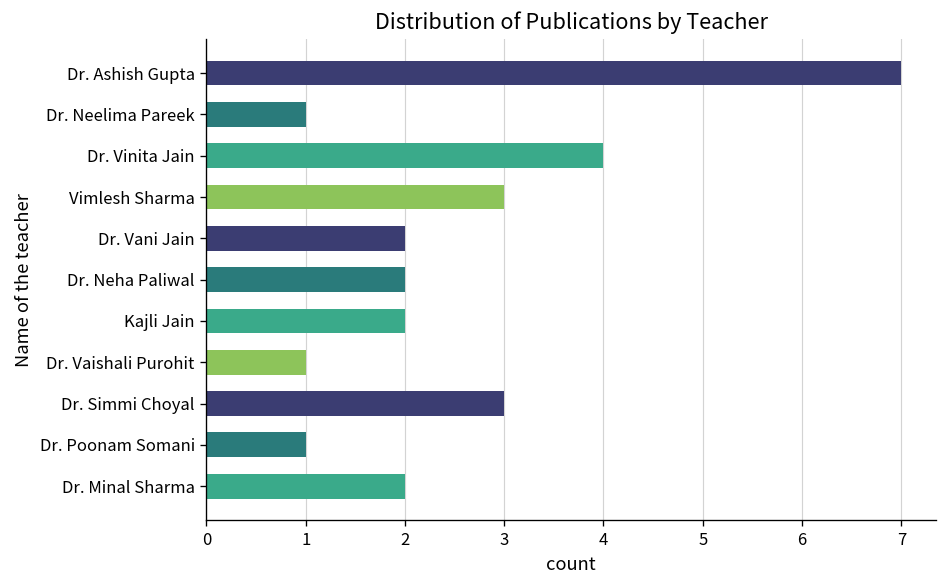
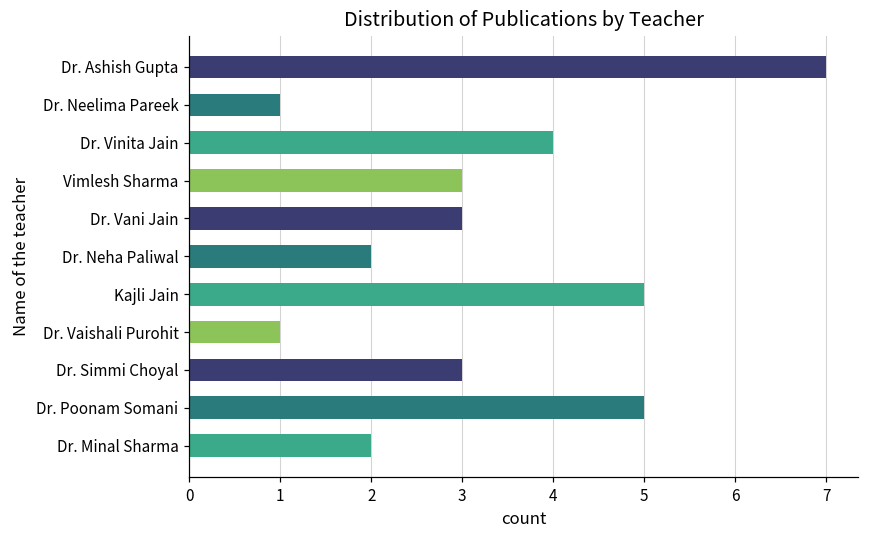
Dr. Vani Jain: 2 -> 3
Kajli Jain: 2 -> 5
Dr. Poonam Somani: 1 -> 5
